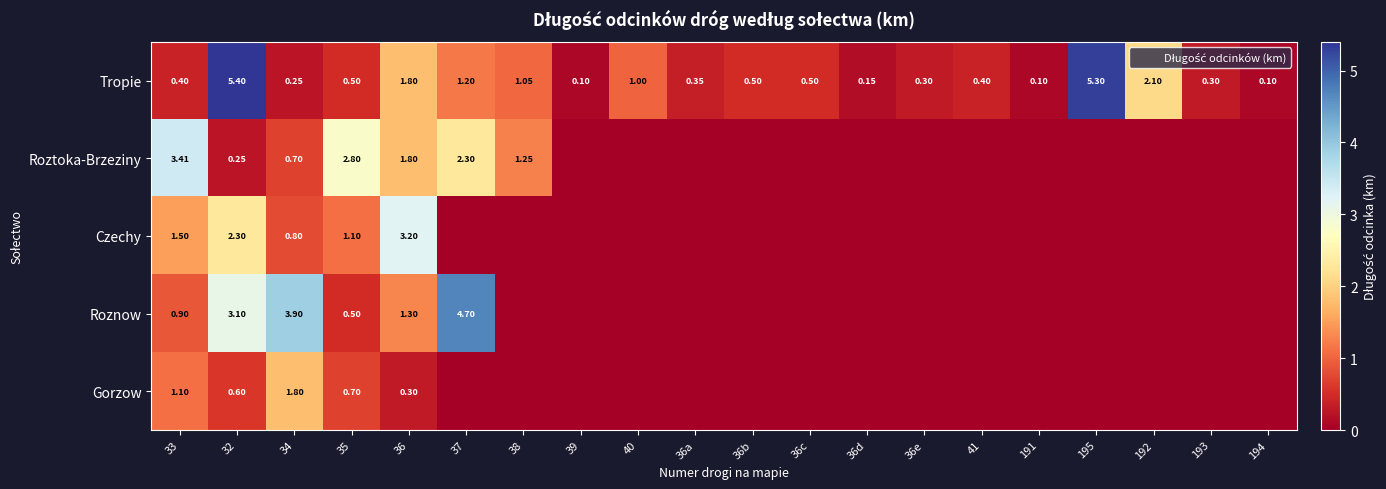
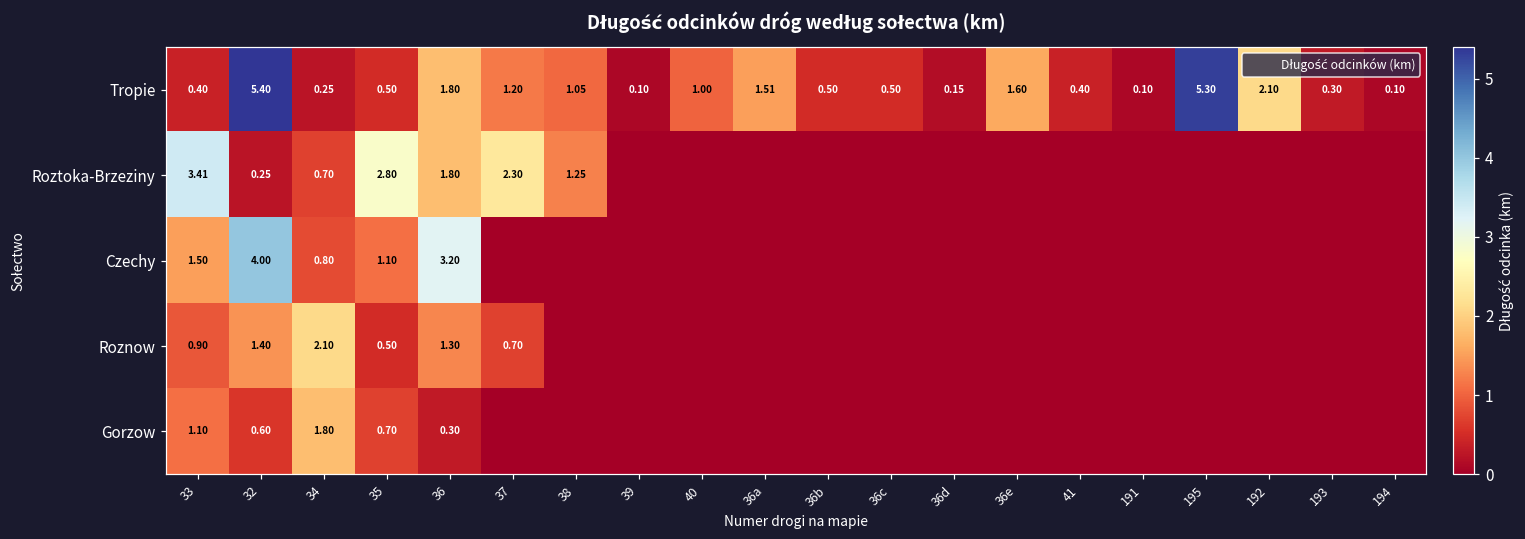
Tropie, 36a: 0.35 -> 1.51
Tropie, 36e: 0.30 -> 1.60
Czechy, 32: 2.30 -> 4.00
Roznow, 32: 3.10 -> 1.40
Roznow, 34: 3.90 -> 2.10
Roznow, 37: 4.70 -> 0.70
